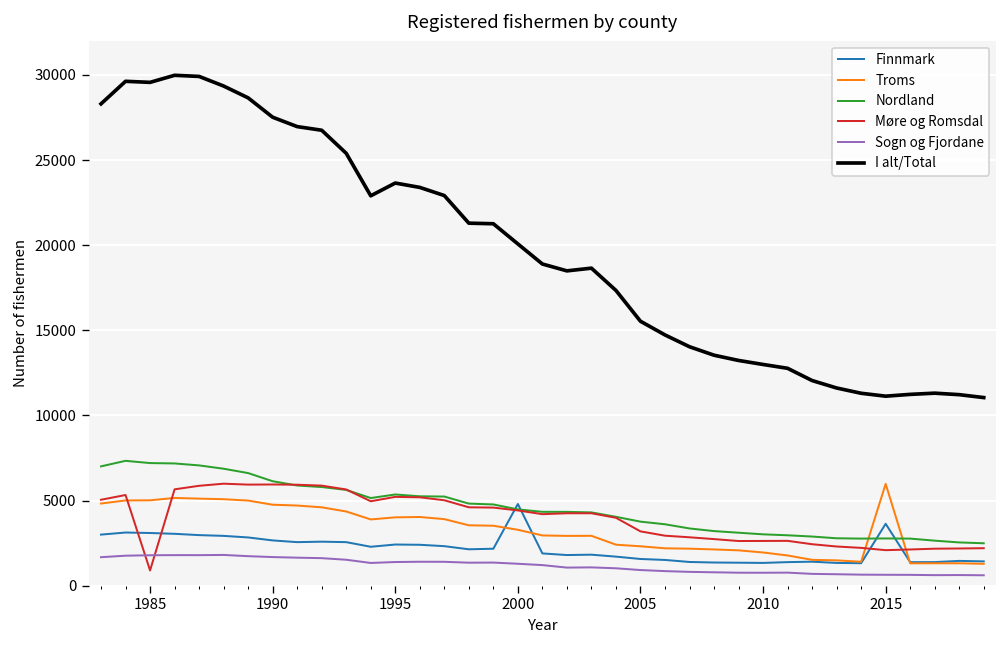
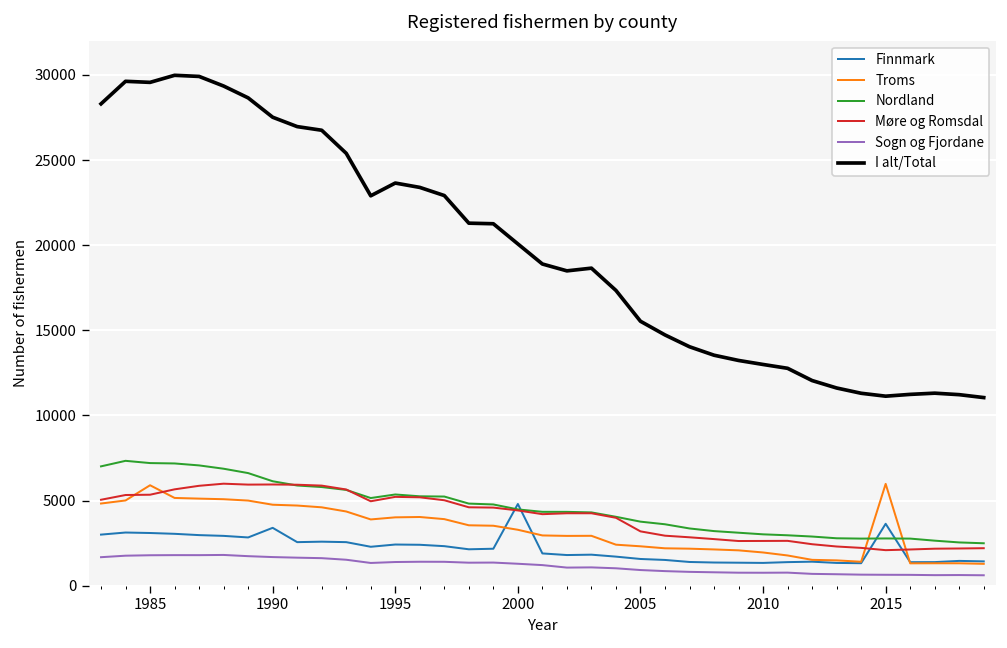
Troms, 1985: 5000 -> 5900
Møre og Romsdal, 1985: 900 -> 5300
Finnmark, 1990: 2700 -> 3400
